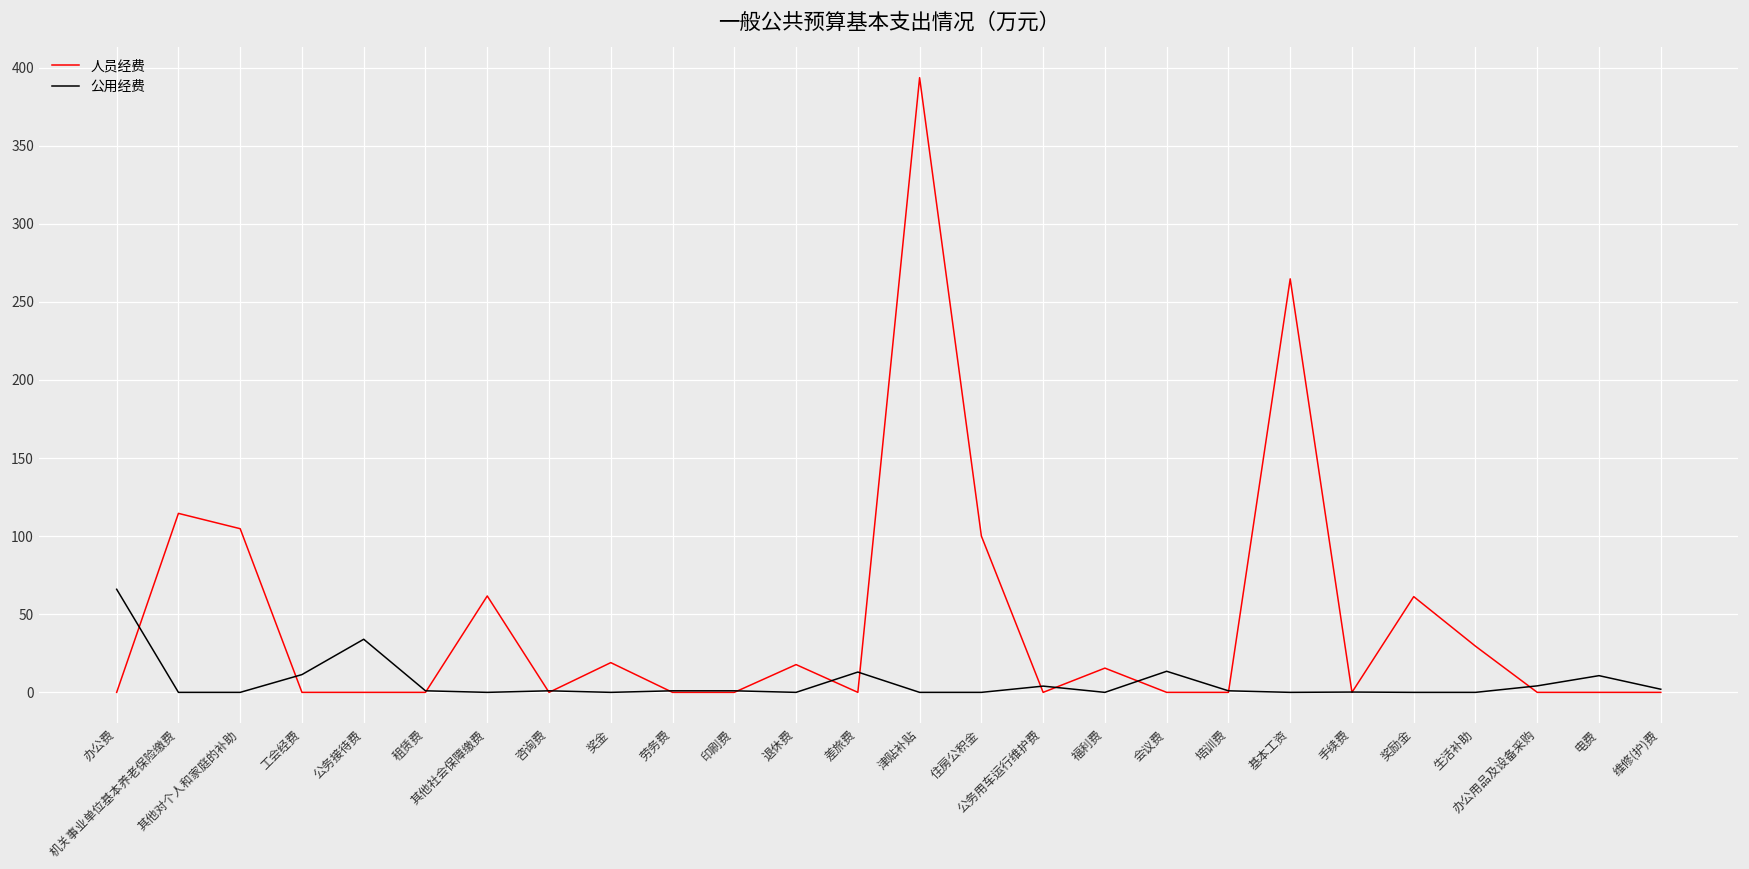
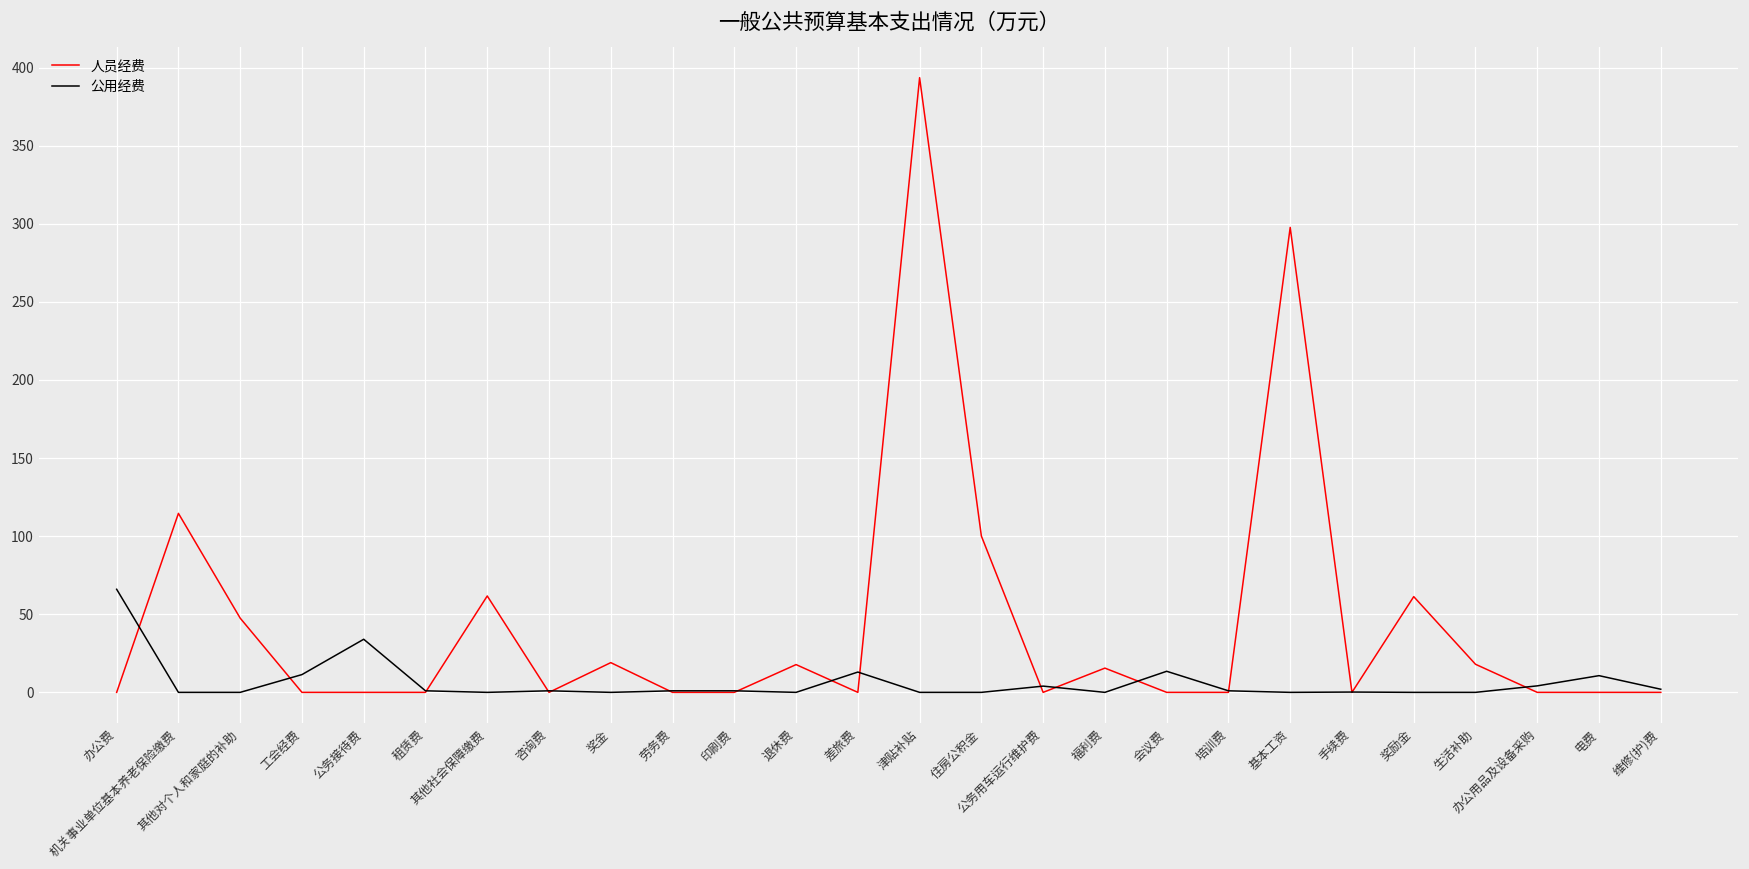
人员经费, 其他对个人和家庭的补助: 105 -> 48
人员经费, 基本工资: 265 -> 298
人员经费, 生活补助: 30 -> 18
